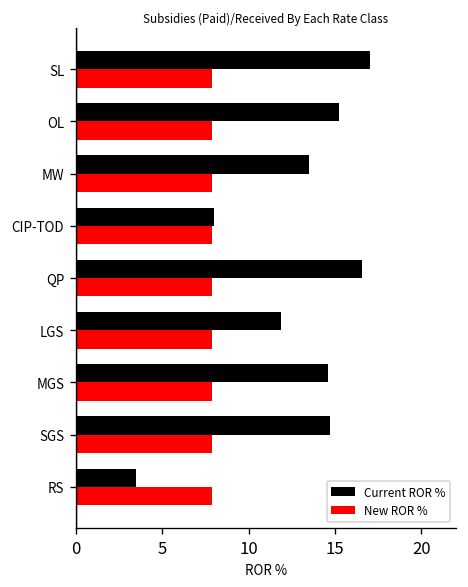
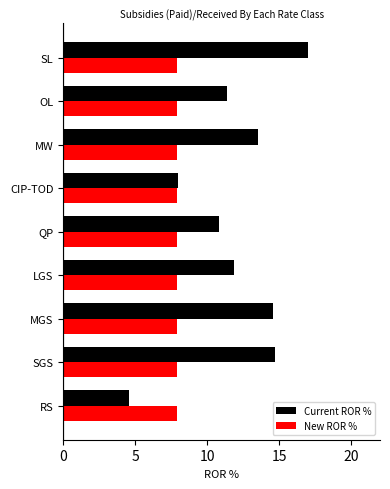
Current ROR %, OL: 15.2 -> 11.4
Current ROR %, QP: 16.6 -> 10.8
Current ROR %, RS: 3.5 -> 4.6
